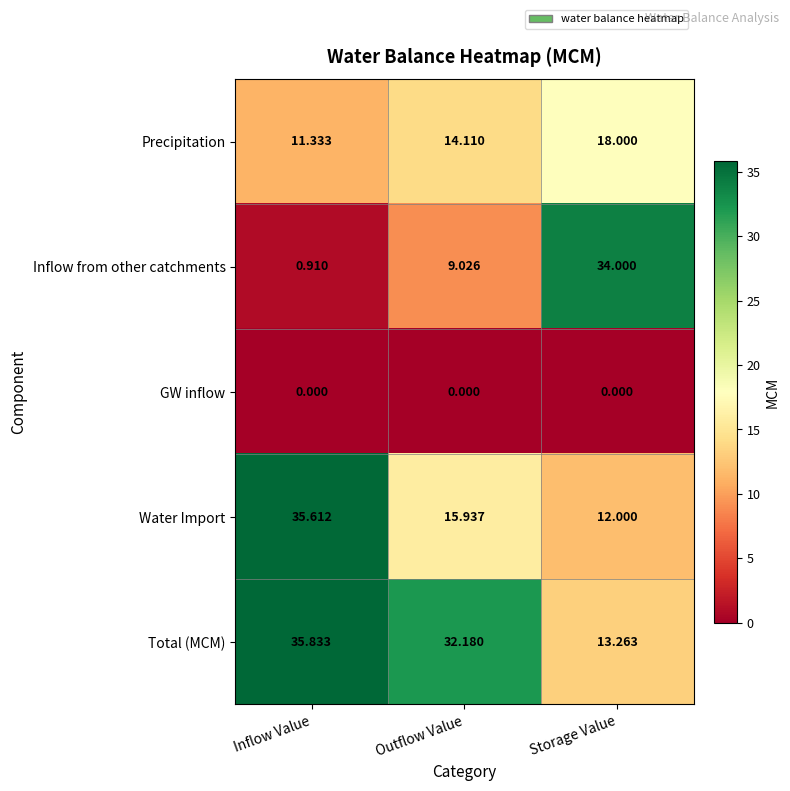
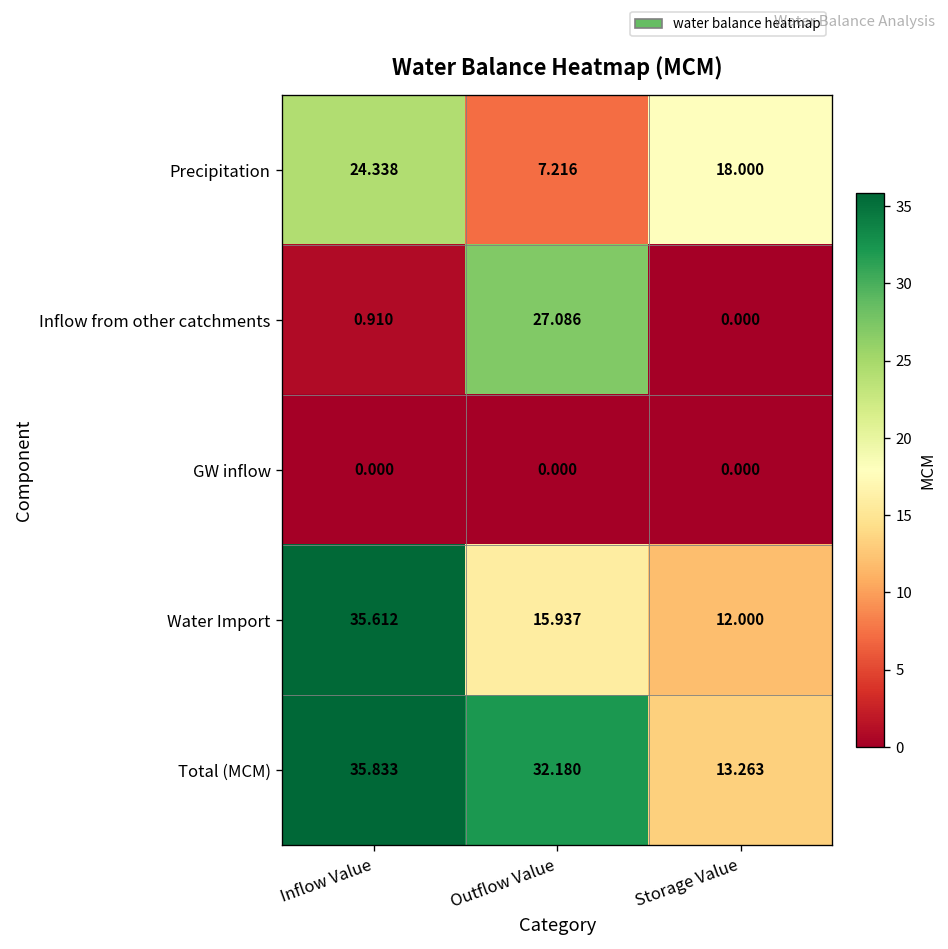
Precipitation, Inflow Value: 11.333 -> 24.338
Precipitation, Outflow Value: 14.110 -> 7.216
Inflow from other catchments, Outflow Value: 9.026 -> 27.086
Inflow from other catchments, Storage Value: 34.000 -> 0.000
